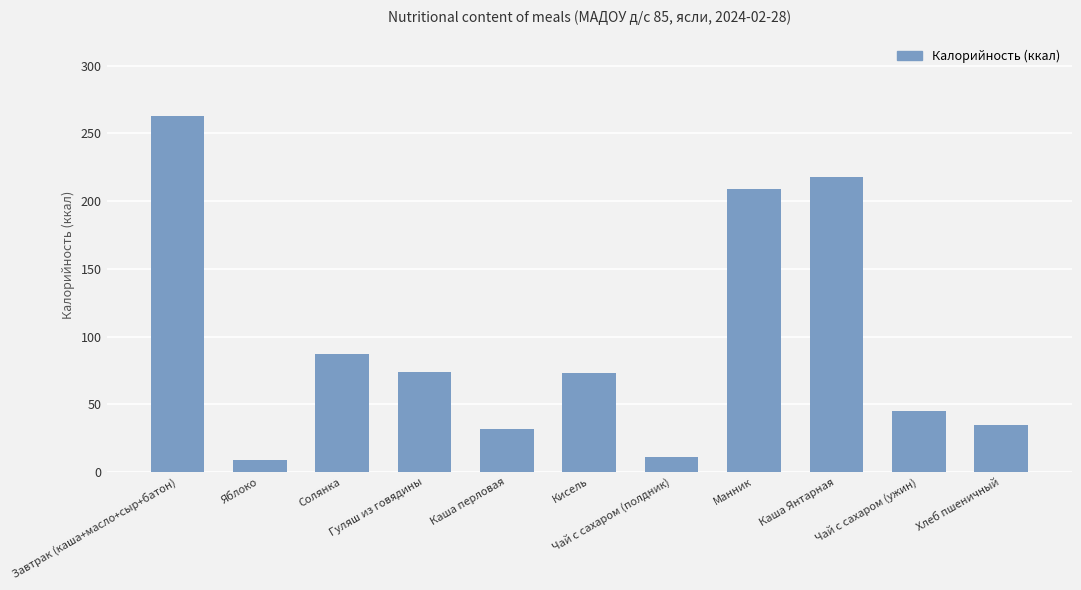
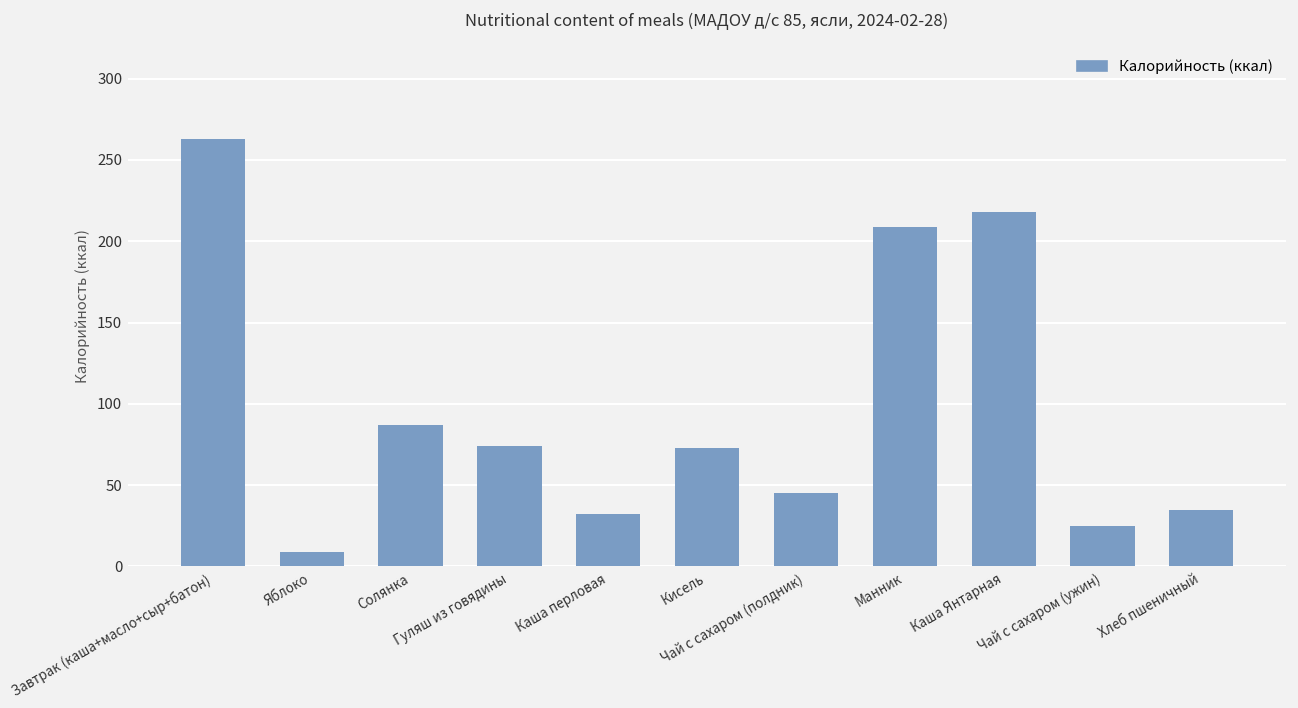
Чай с сахаром (полдник): 11 -> 45
Чай с сахаром (ужин): 45 -> 25
